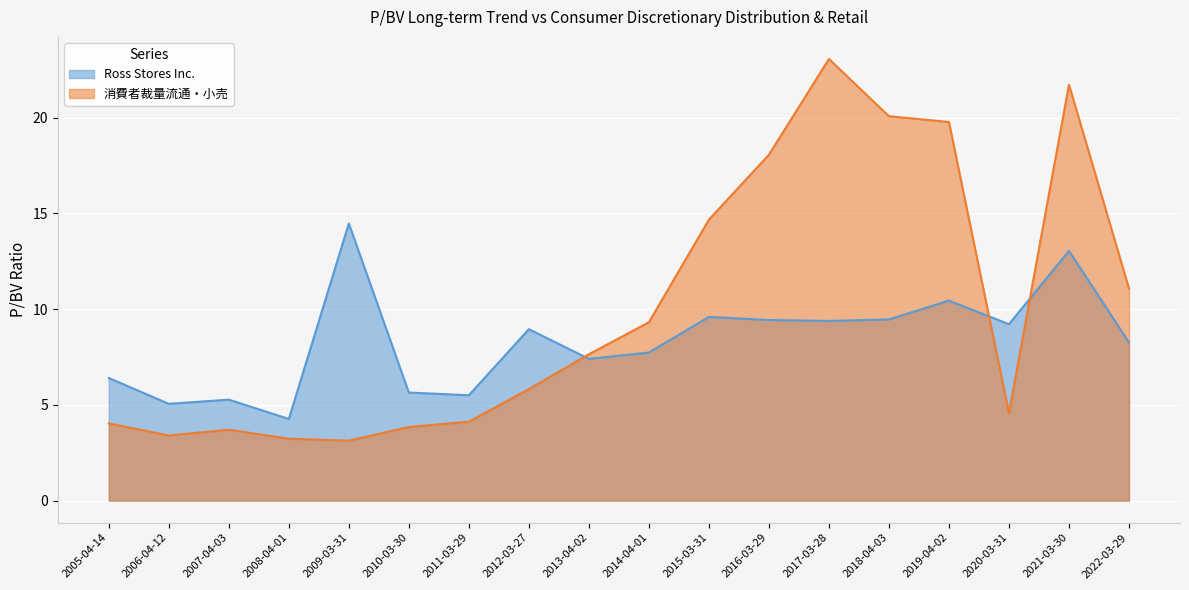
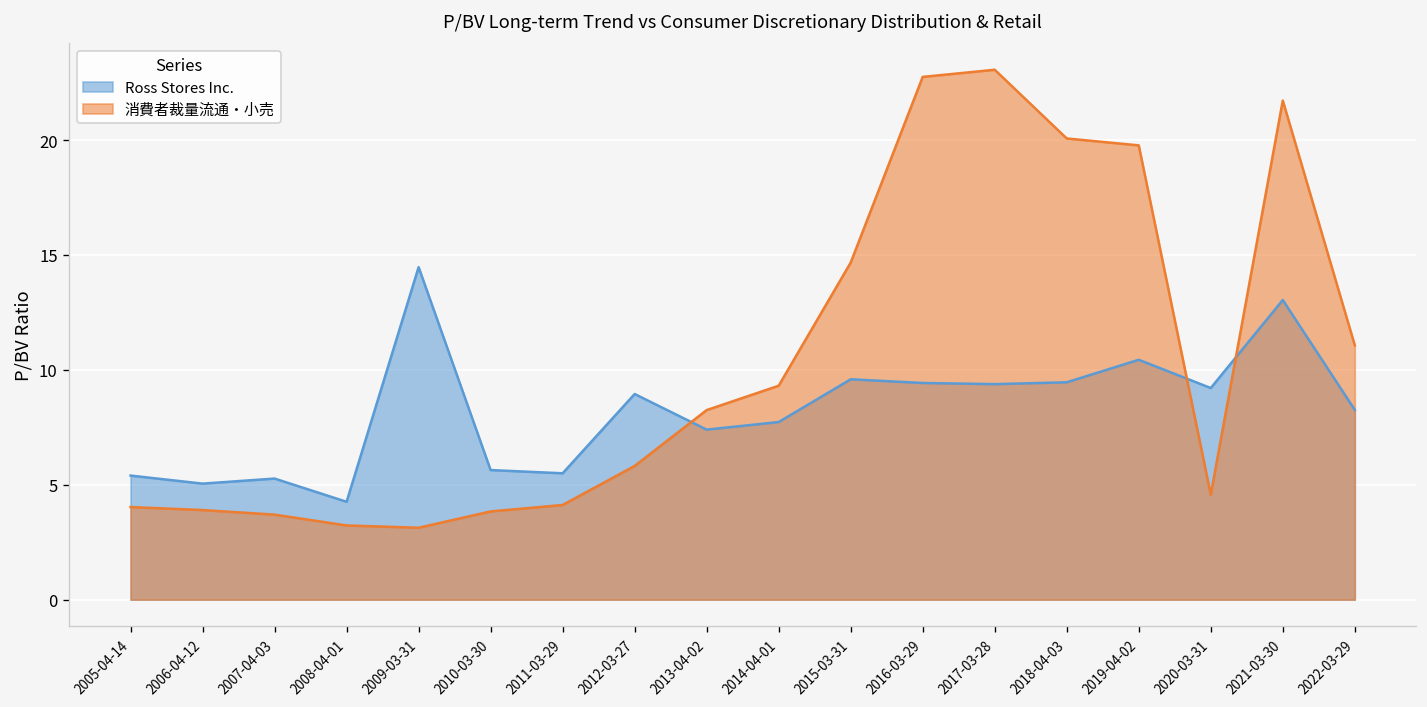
Ross Stores Inc., 2005-04-14: 6.4 -> 5.4
消費者裁量流通・小売, 2006-04-12: 3.4 -> 3.9
消費者裁量流通・小売, 2013-04-02: 7.6 -> 8.3
消費者裁量流通・小売, 2016-03-29: 18.1 -> 22.8
